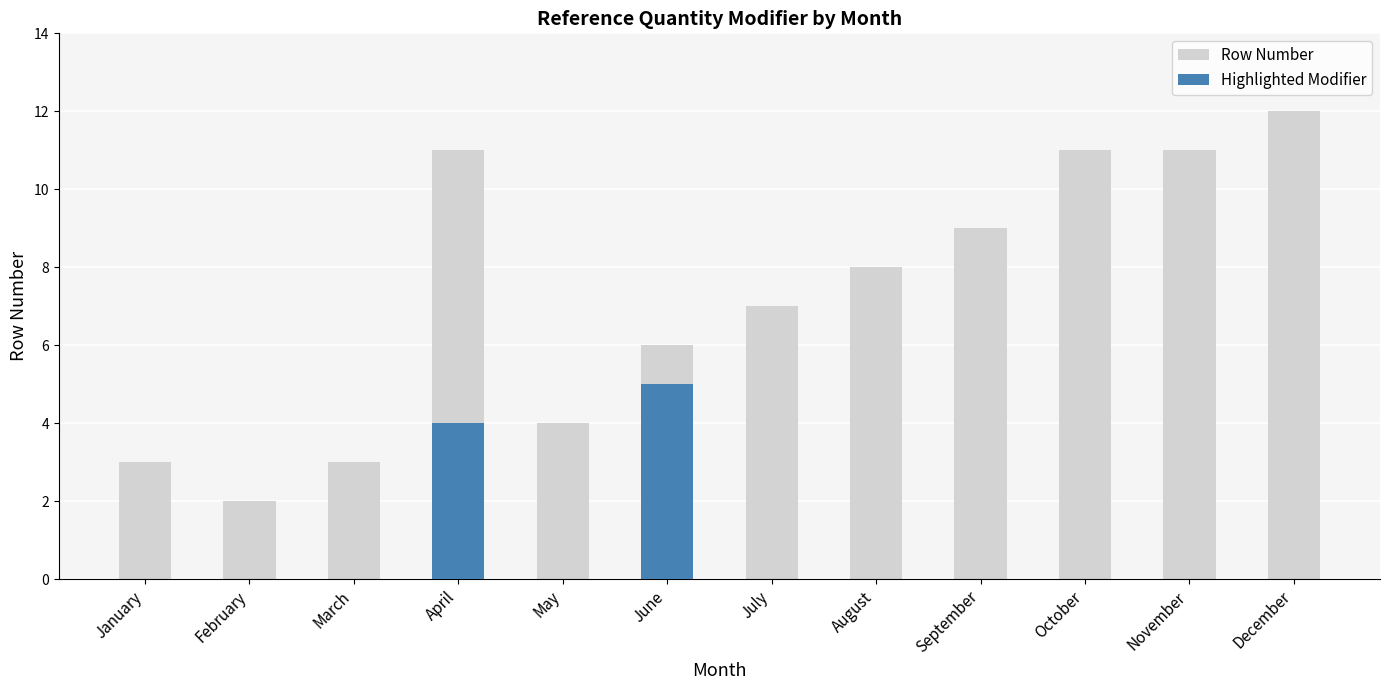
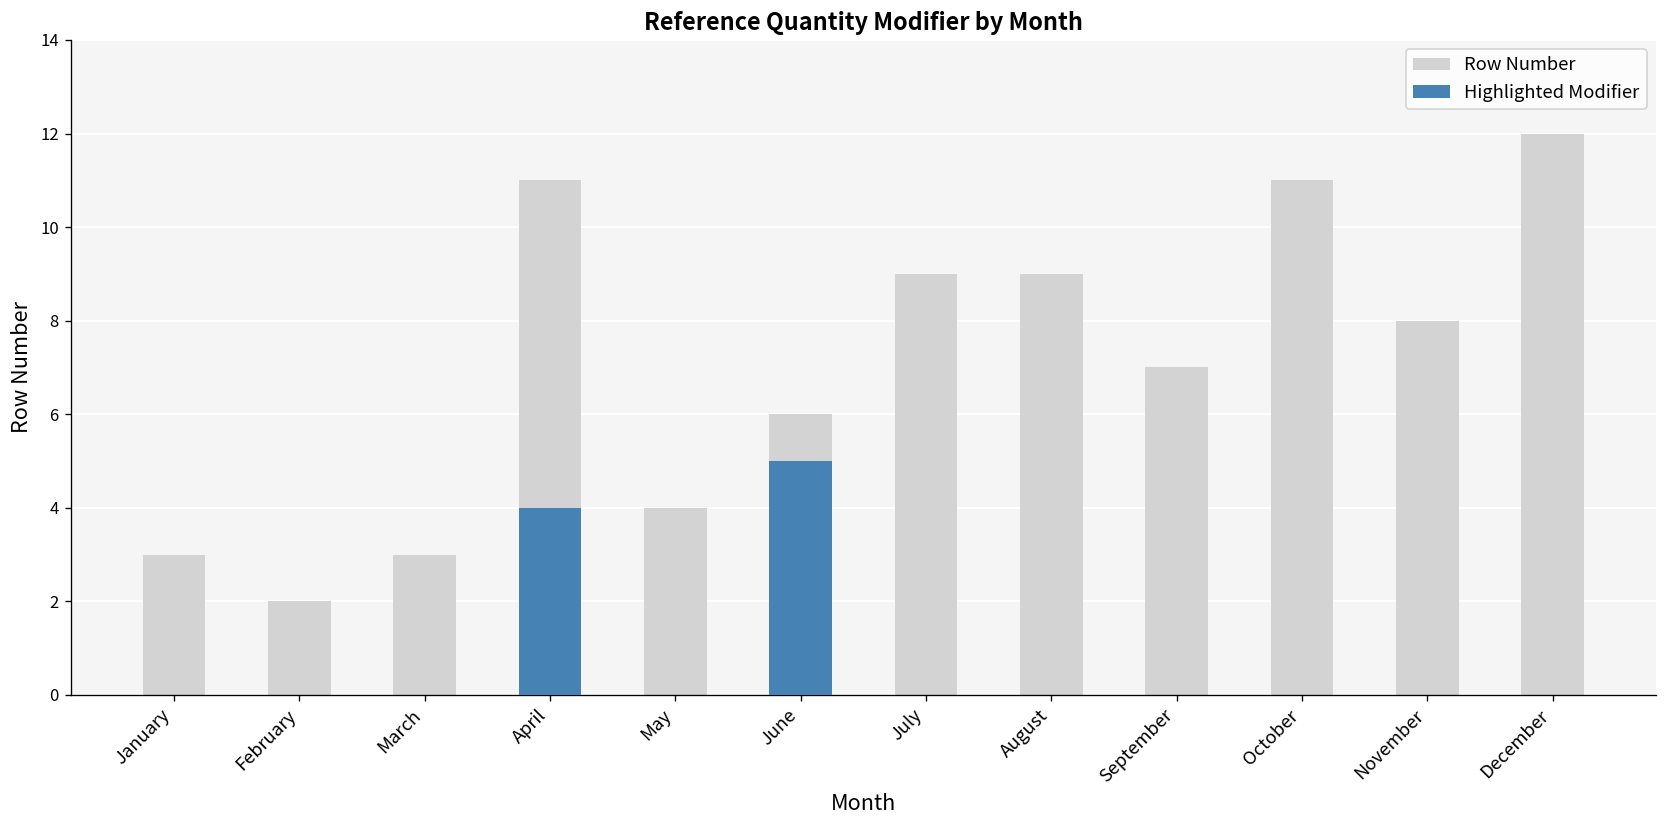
Row Number, July: 7 -> 9
Row Number, August: 8 -> 9
Row Number, September: 9 -> 7
Row Number, November: 11 -> 8
